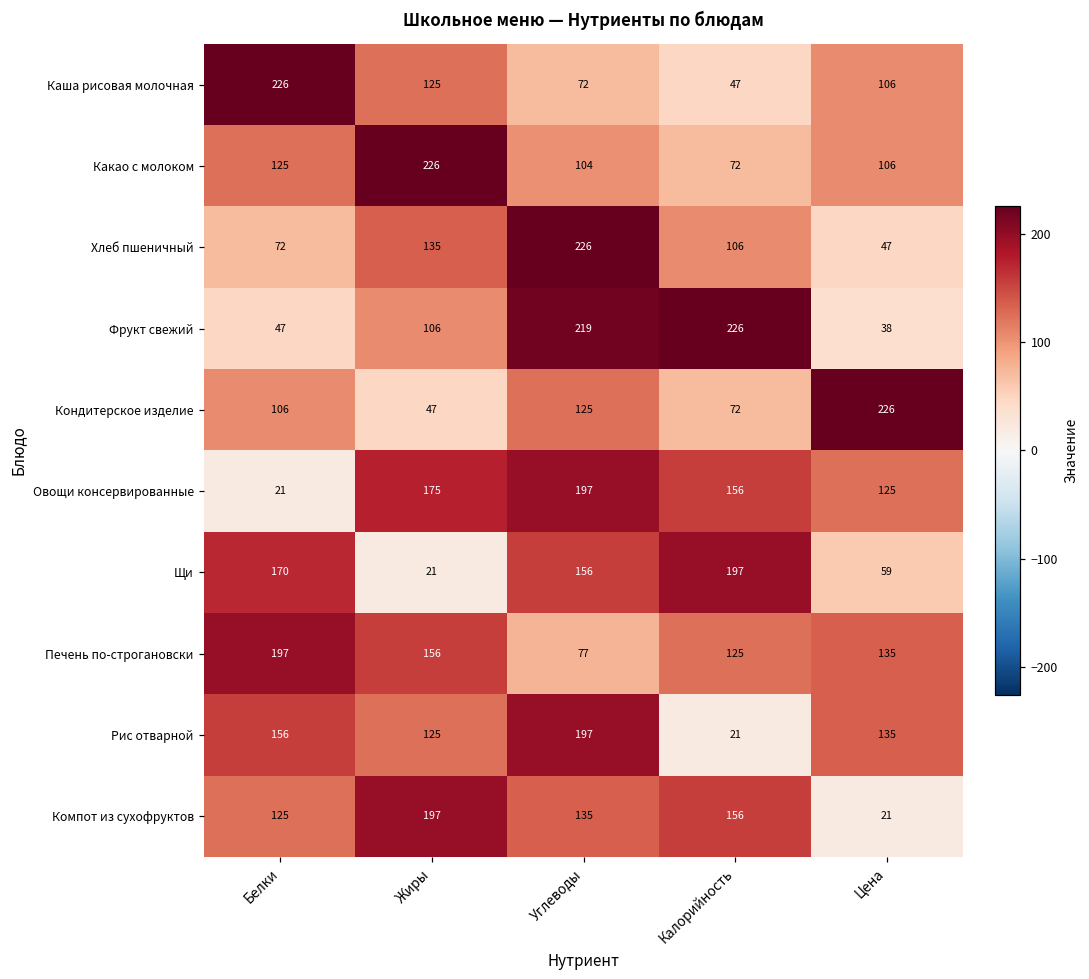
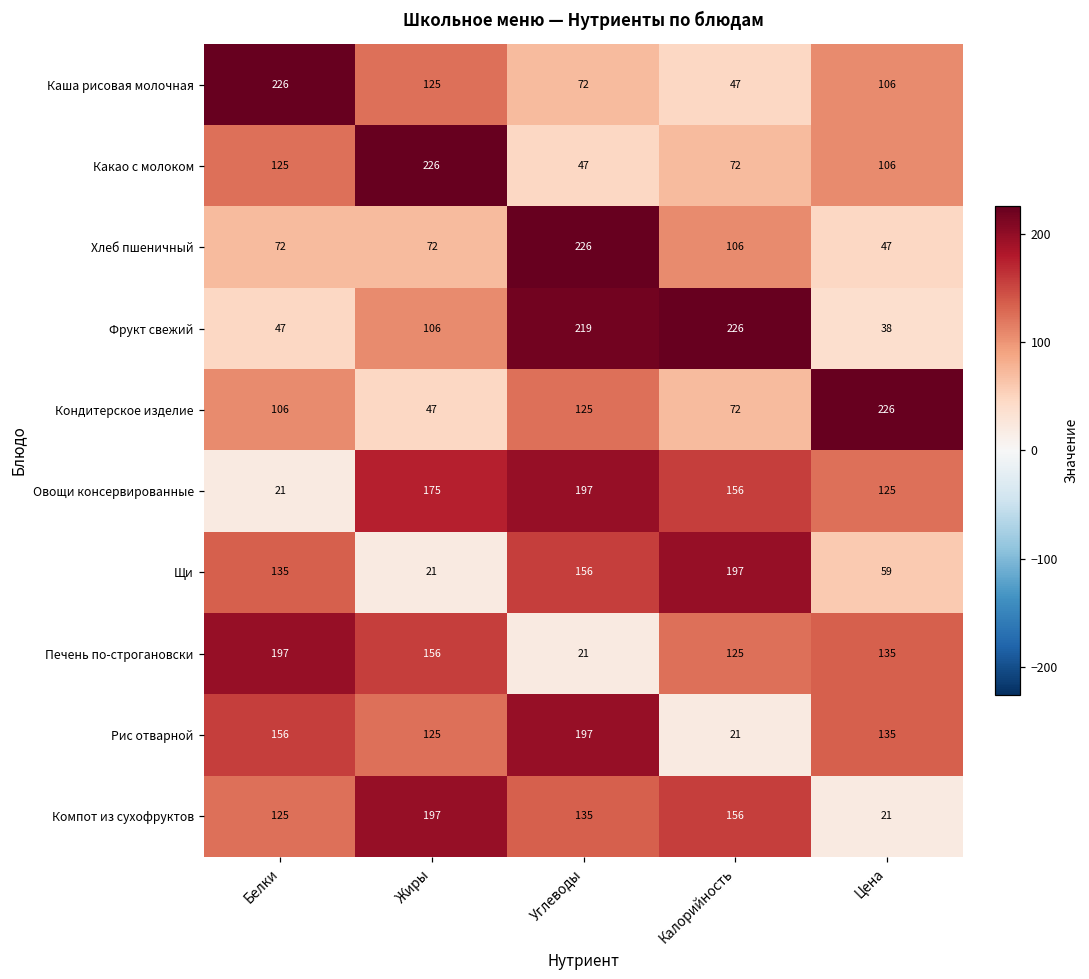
Какао с молоком, Углеводы: 104 -> 47
Хлеб пшеничный, Жиры: 135 -> 72
Щи, Белки: 170 -> 135
Печень по-строгановски, Углеводы: 77 -> 21
